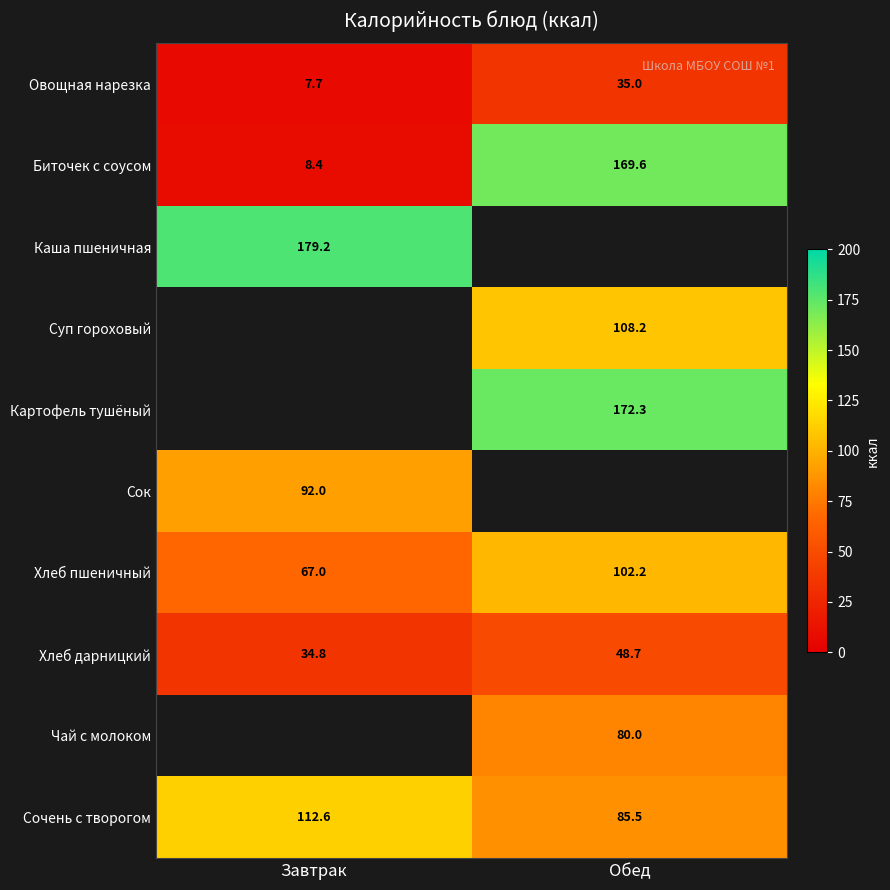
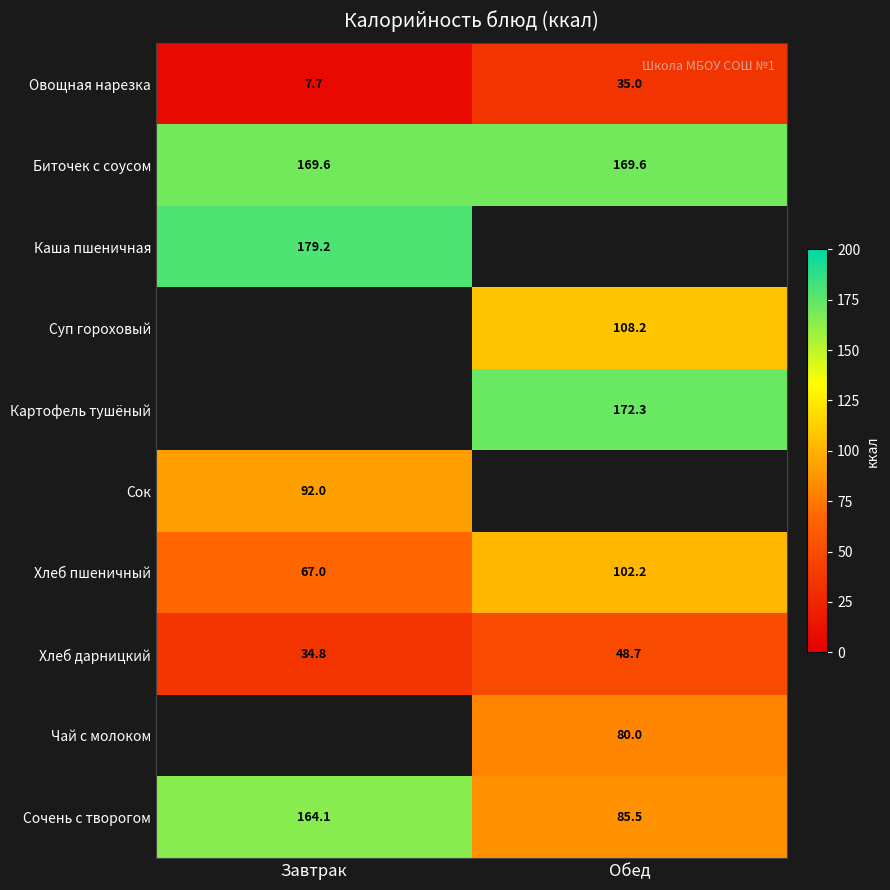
Биточек с соусом, Завтрак: 8.4 -> 169.6
Сочень с творогом, Завтрак: 112.6 -> 164.1
